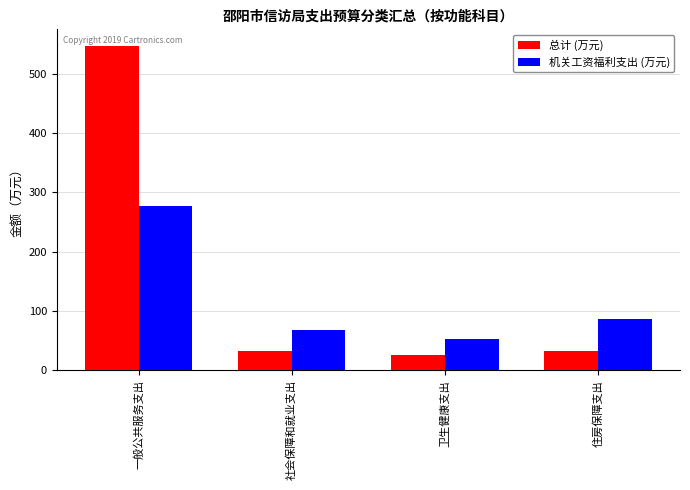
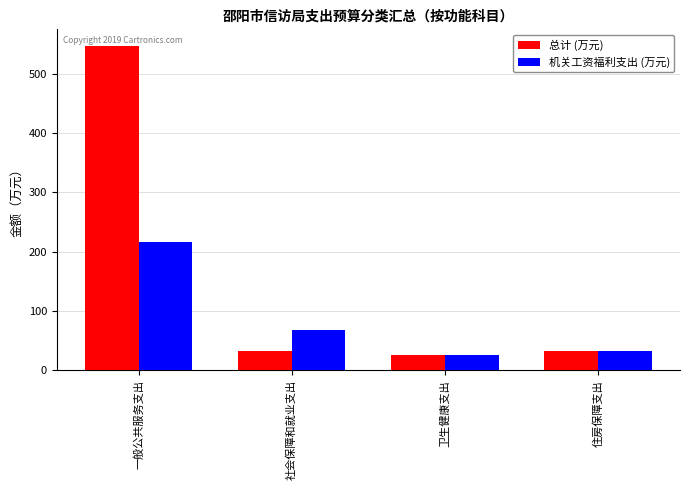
机关工资福利支出 (万元), 一般公共服务支出: 280 -> 220
机关工资福利支出 (万元), 卫生健康支出: 50 -> 30
机关工资福利支出 (万元), 住房保障支出: 90 -> 30
